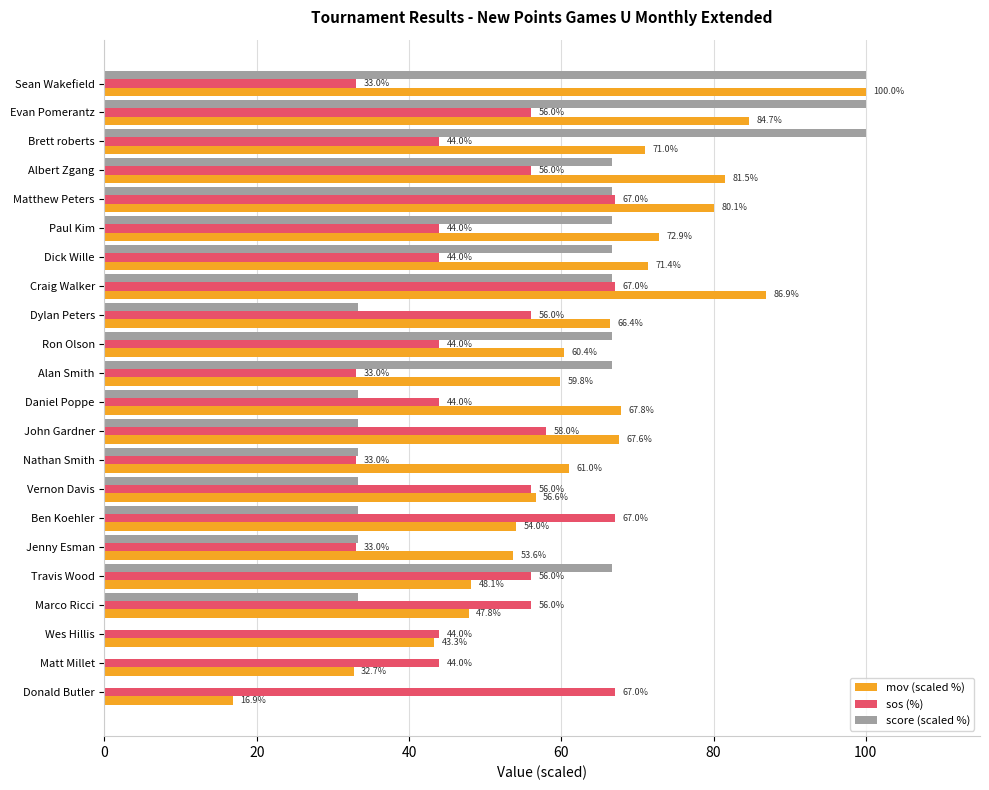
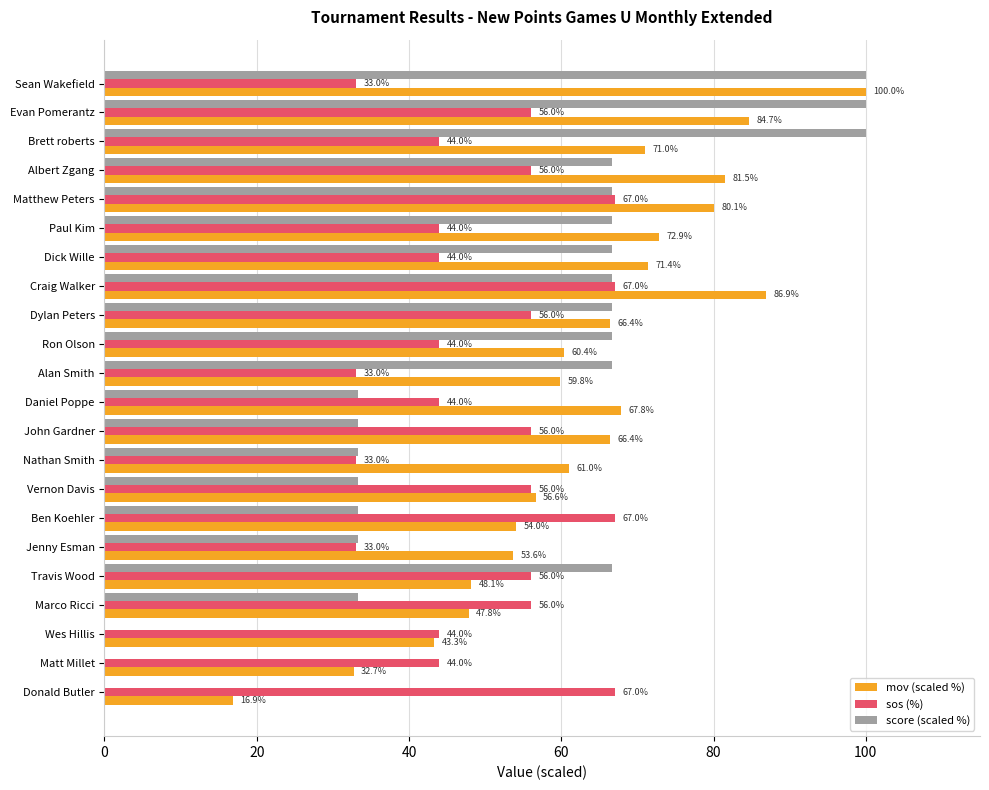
score (scaled %), Dylan Peters: 33 -> 67
sos (%), John Gardner: 58.0% -> 56.0%
mov (scaled %), John Gardner: 67.6% -> 66.4%
